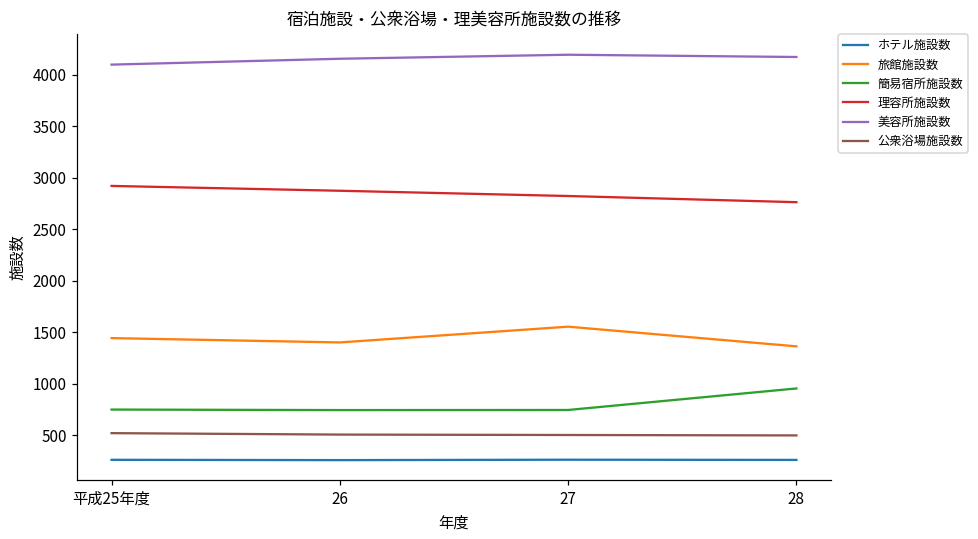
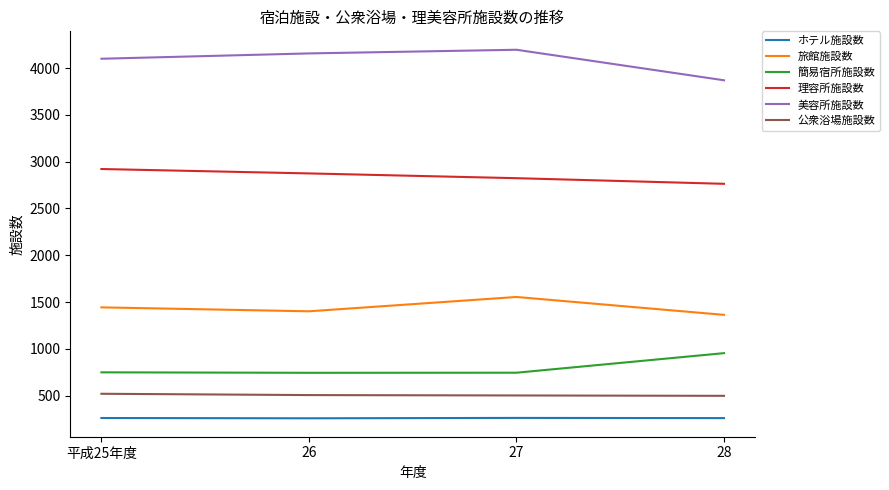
美容所施設数, 28: 4200 -> 3900
